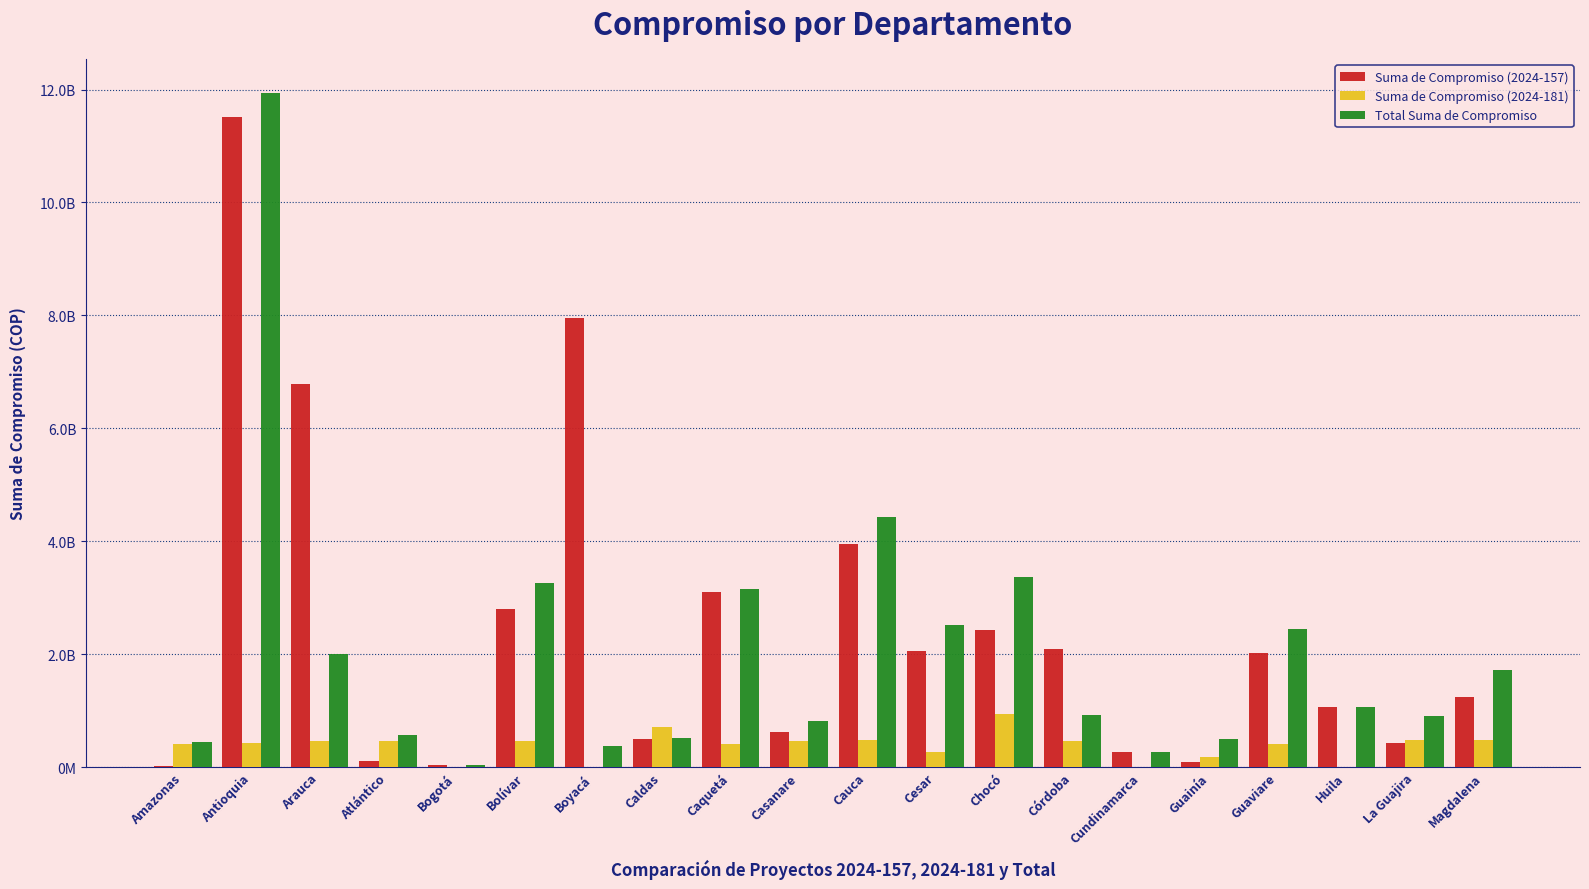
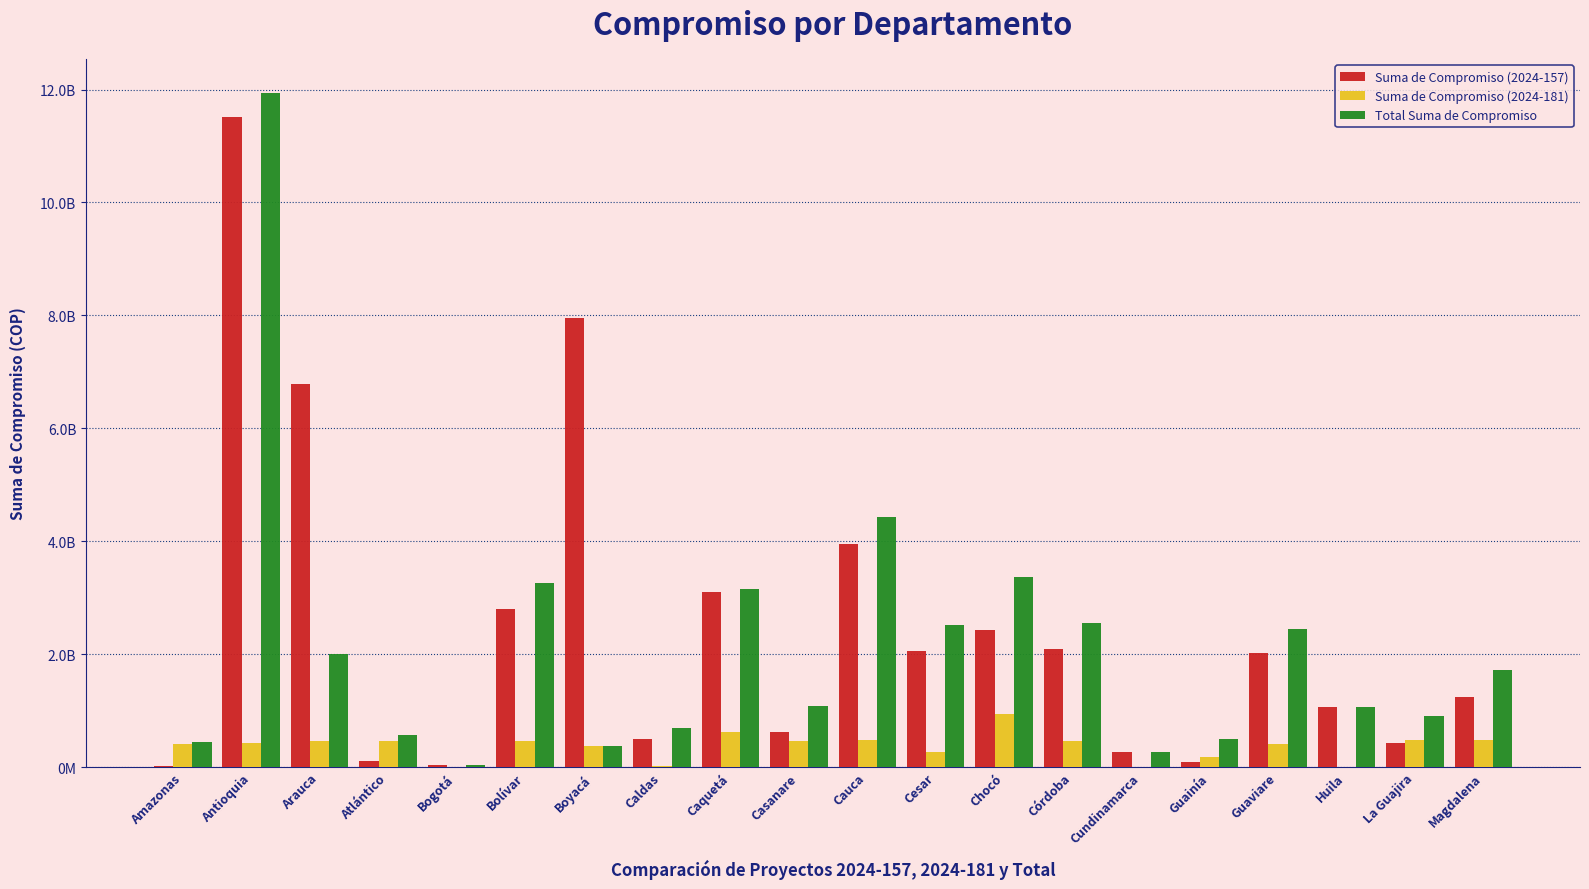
Suma de Compromiso (2024-181), Boyacá: 0 -> 400000000
Suma de Compromiso (2024-181), Caldas: 700000000 -> 0
Total Suma de Compromiso, Caldas: 500000000 -> 700000000
Suma de Compromiso (2024-181), Caquetá: 400000000 -> 600000000
Total Suma de Compromiso, Casanare: 800000000 -> 1100000000
Total Suma de Compromiso, Córdoba: 900000000 -> 2600000000
